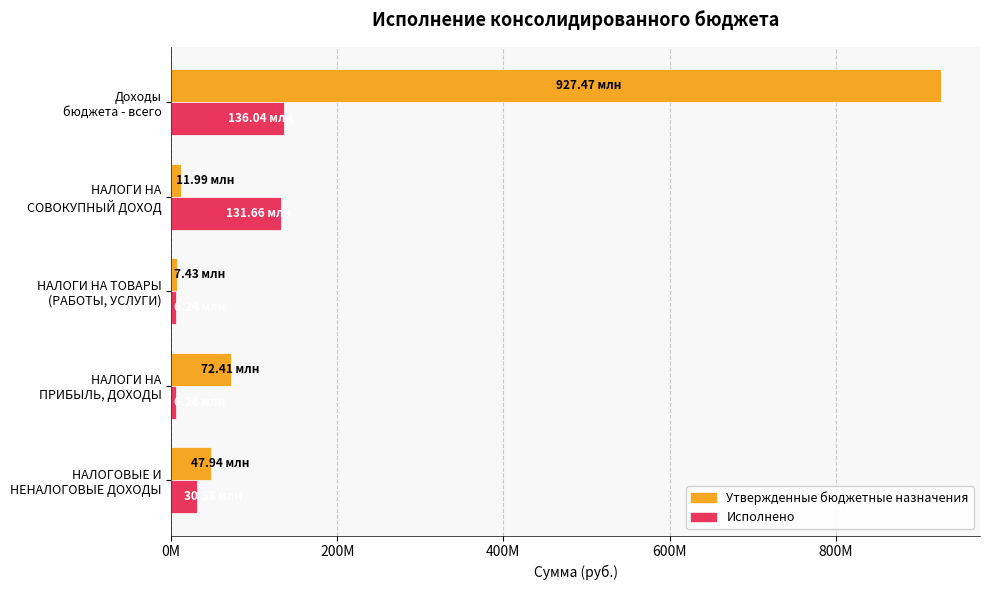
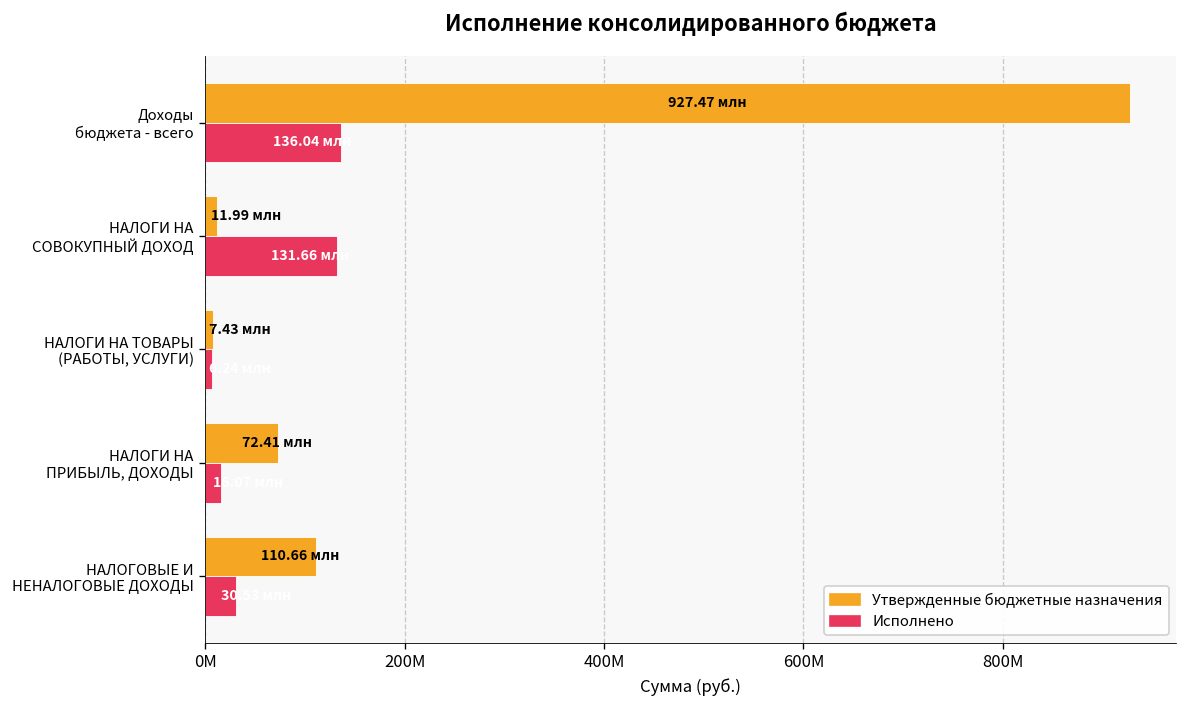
Исполнено, НАЛОГИ НА ПРИБЫЛЬ, ДОХОДЫ: 10000000 -> 20000000
Утвержденные бюджетные назначения, НАЛОГОВЫЕ И НЕНАЛОГОВЫЕ ДОХОДЫ: 47.94 -> 110.66
